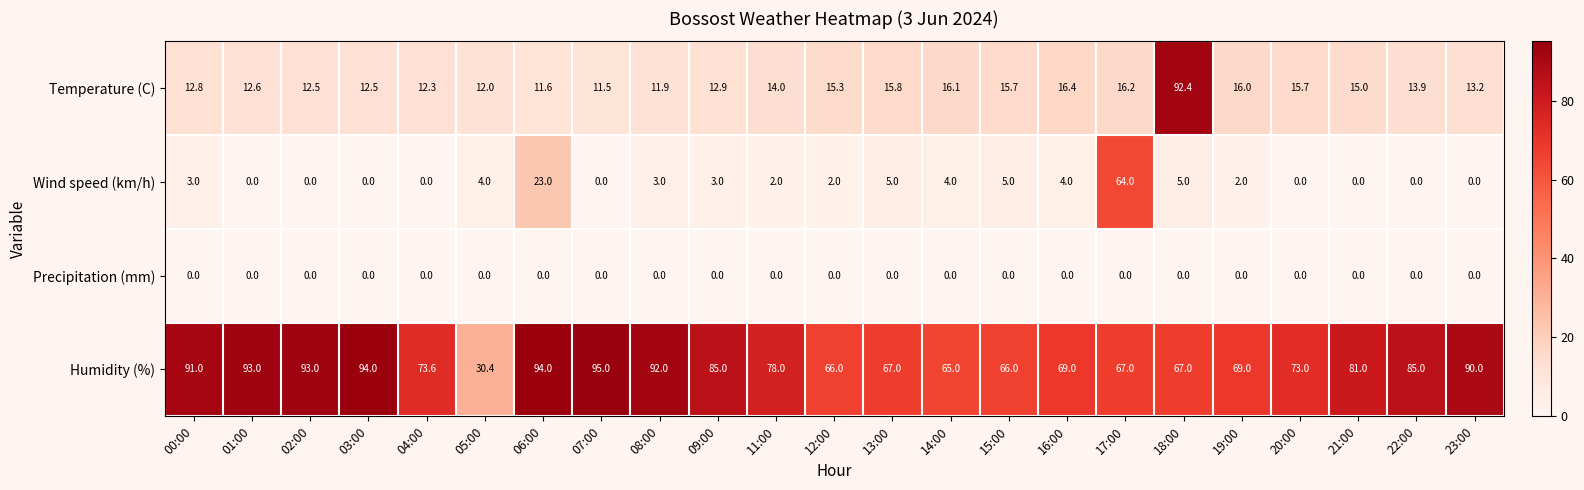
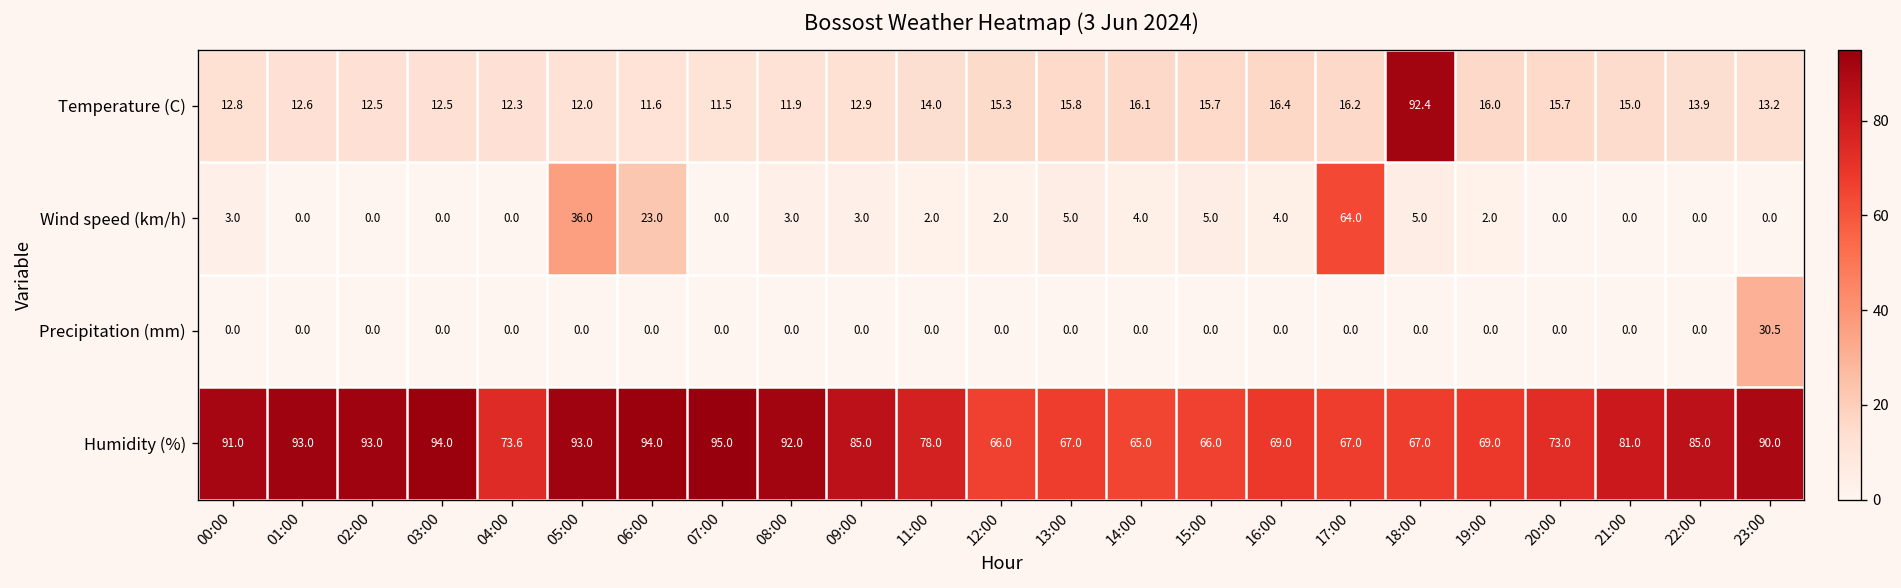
Wind speed (km/h), 05:00: 4.0 -> 36.0
Precipitation (mm), 23:00: 0.0 -> 30.5
Humidity (%), 05:00: 30.4 -> 93.0
